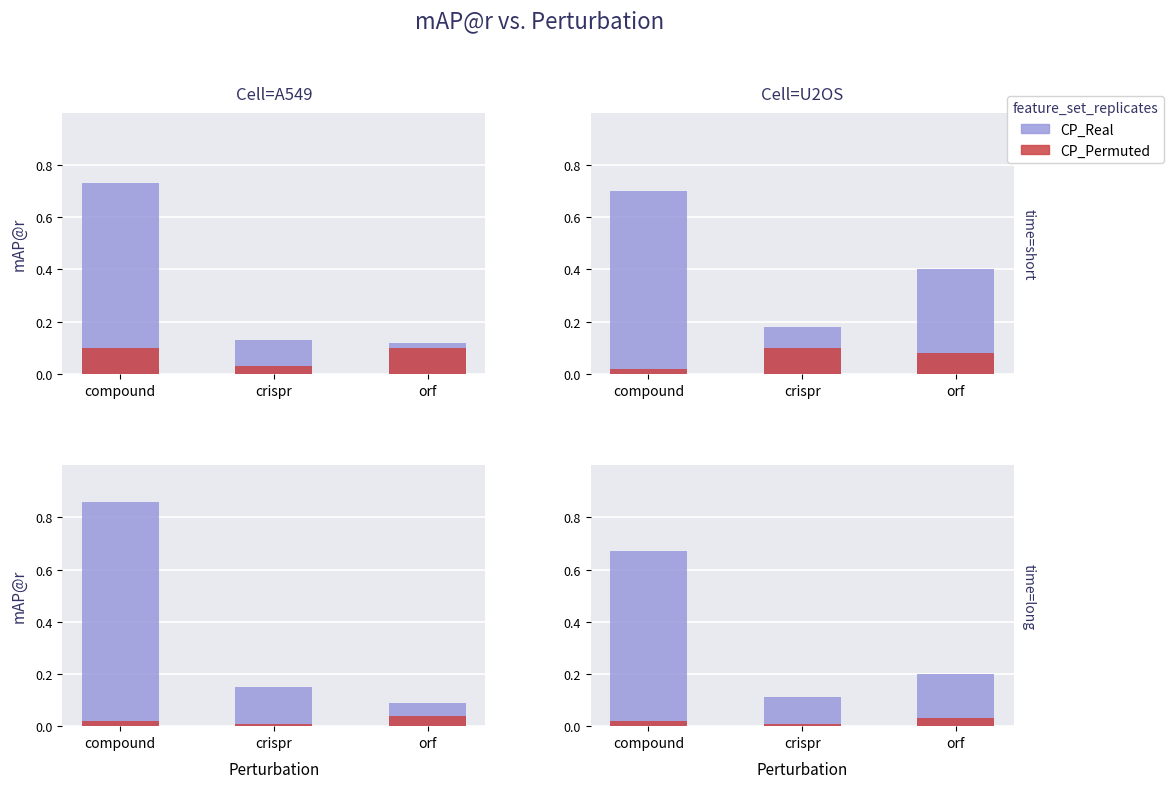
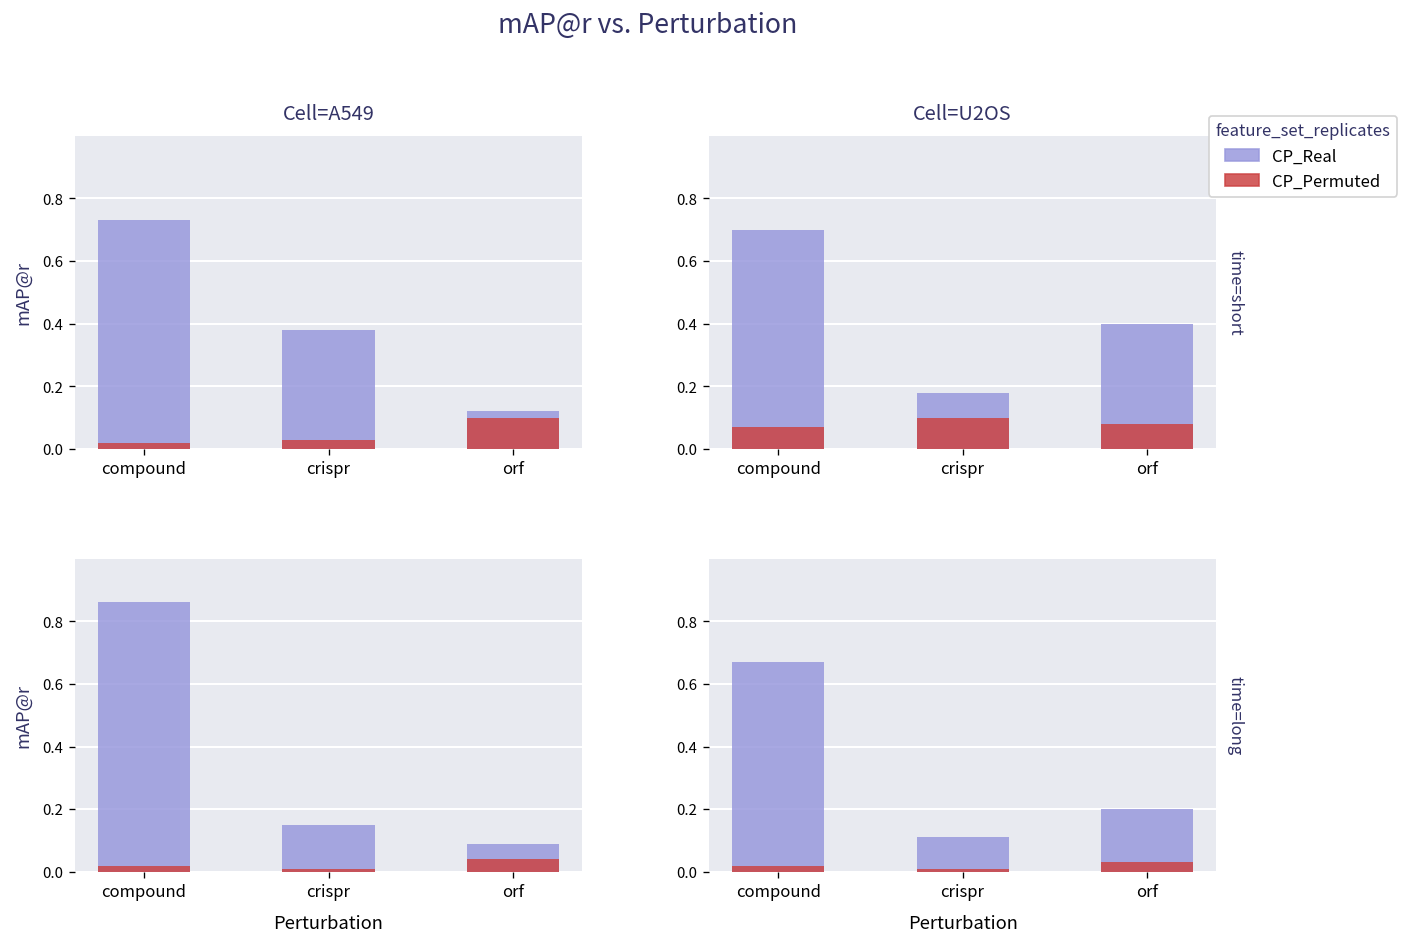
Cell=A549, CP_Permuted, compound: 0.10 -> 0.02
Cell=A549, CP_Real, crispr: 0.13 -> 0.38
Cell=U2OS, CP_Permuted, compound: 0.02 -> 0.07
